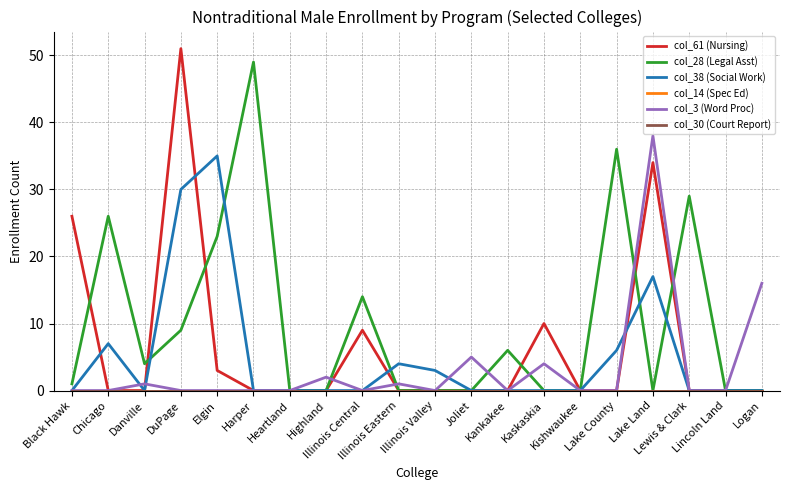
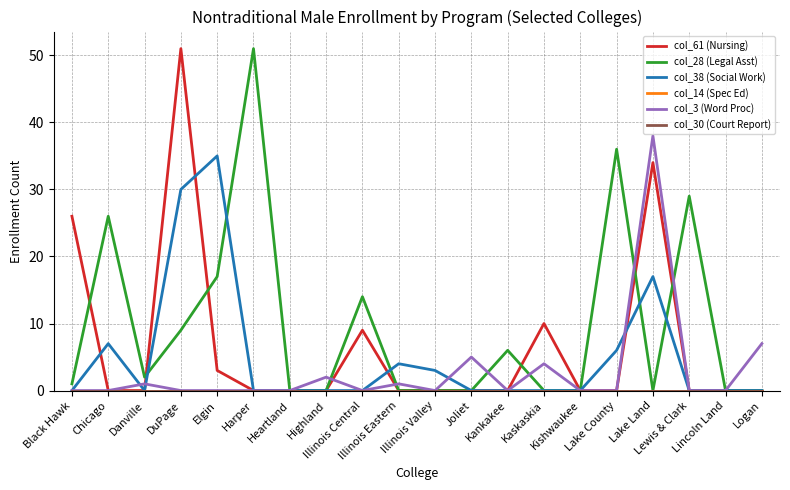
col_28 (Legal Asst), Danville: 4 -> 2
col_28 (Legal Asst), Elgin: 23 -> 17
col_28 (Legal Asst), Harper: 49 -> 51
col_3 (Word Proc), Logan: 16 -> 7
